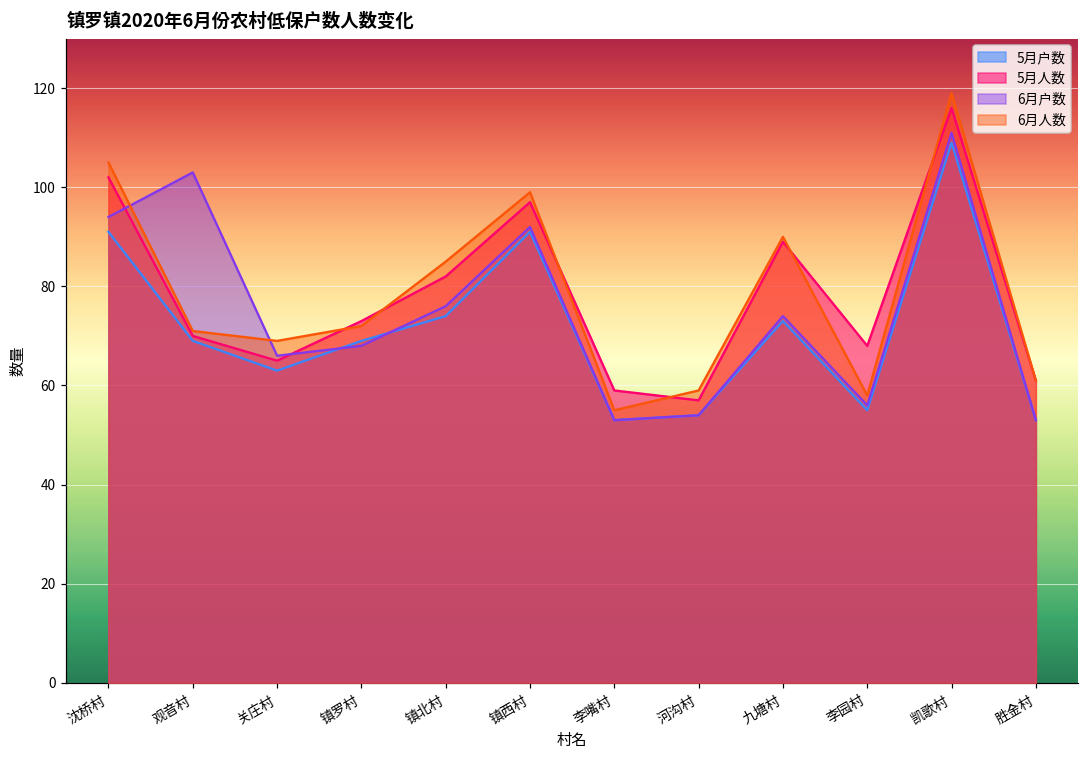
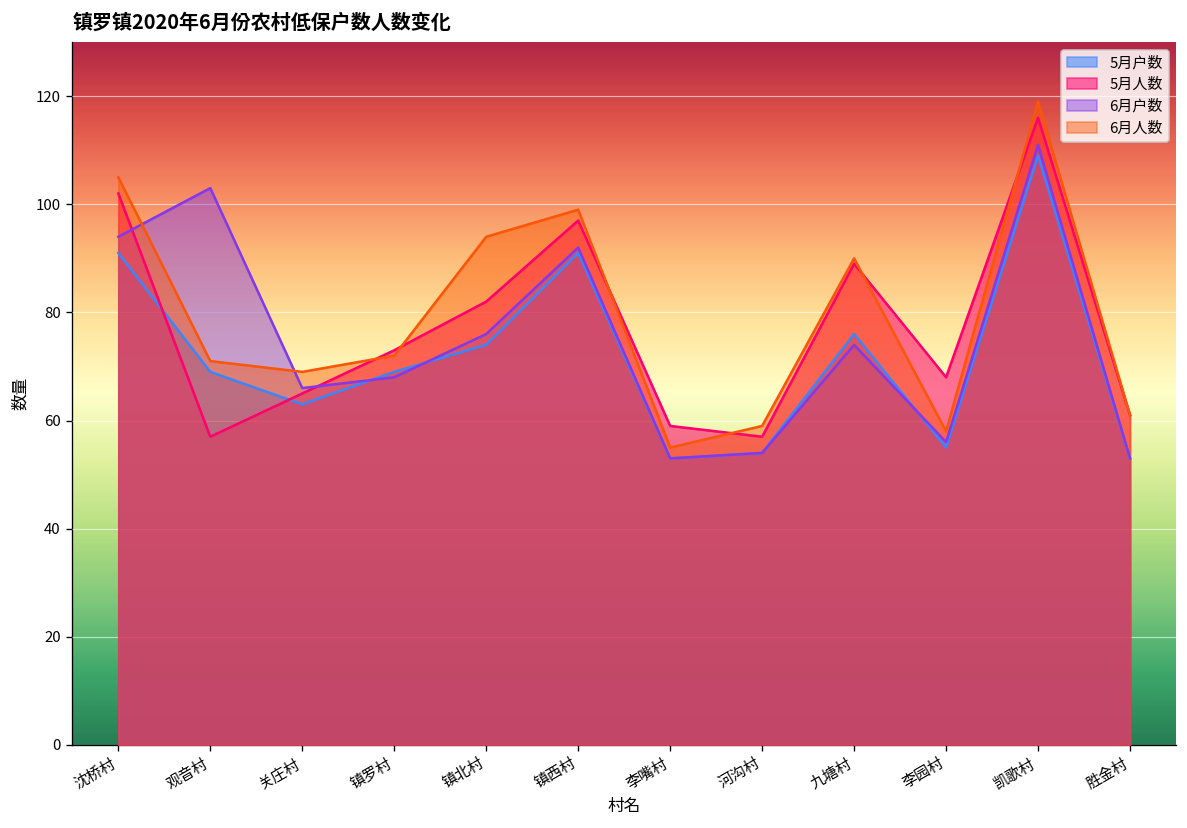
5月人数, 观音村: 70 -> 57
6月人数, 镇北村: 85 -> 94
5月户数, 九塘村: 73 -> 76
